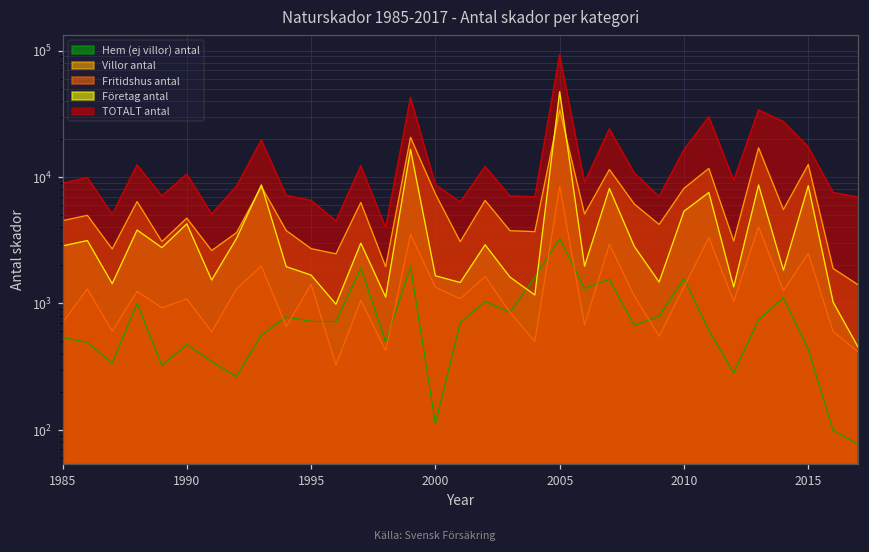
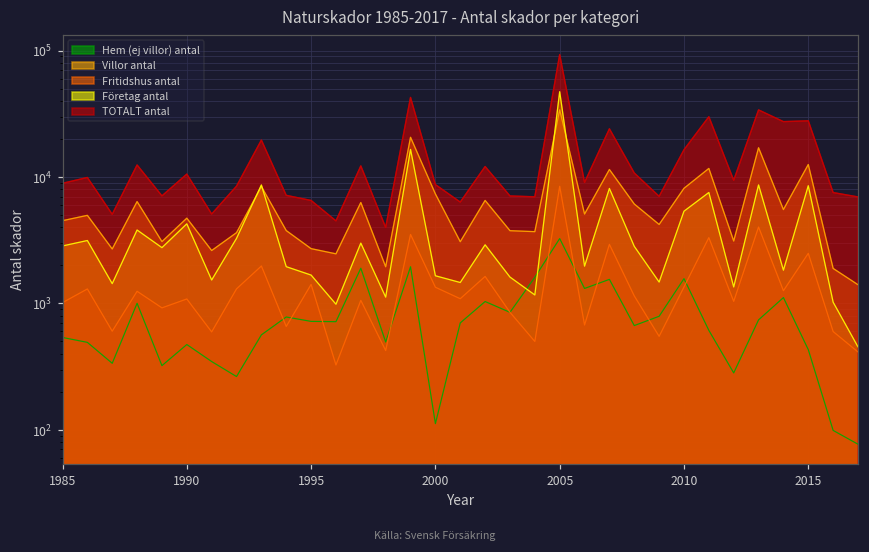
Fritidshus antal, 1985: 700 -> 1000
TOTALT antal, 2015: 17000 -> 28000
